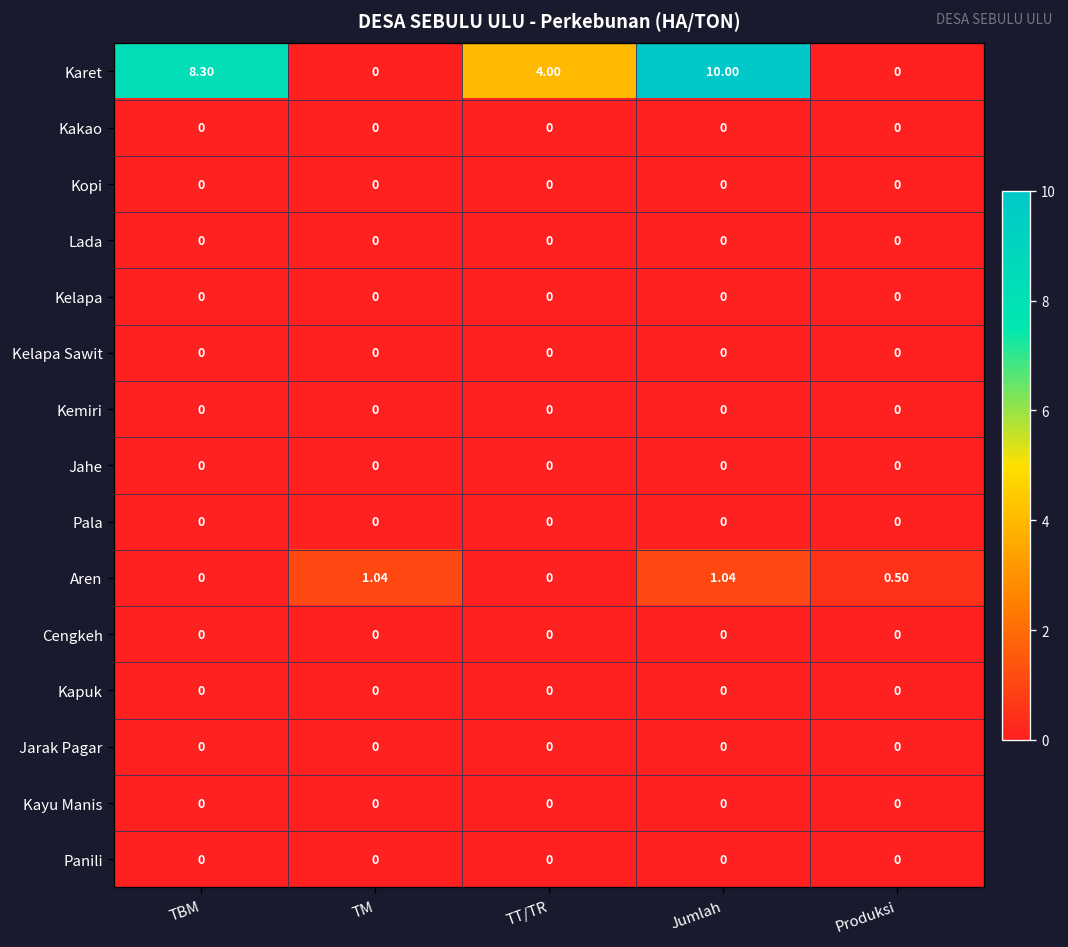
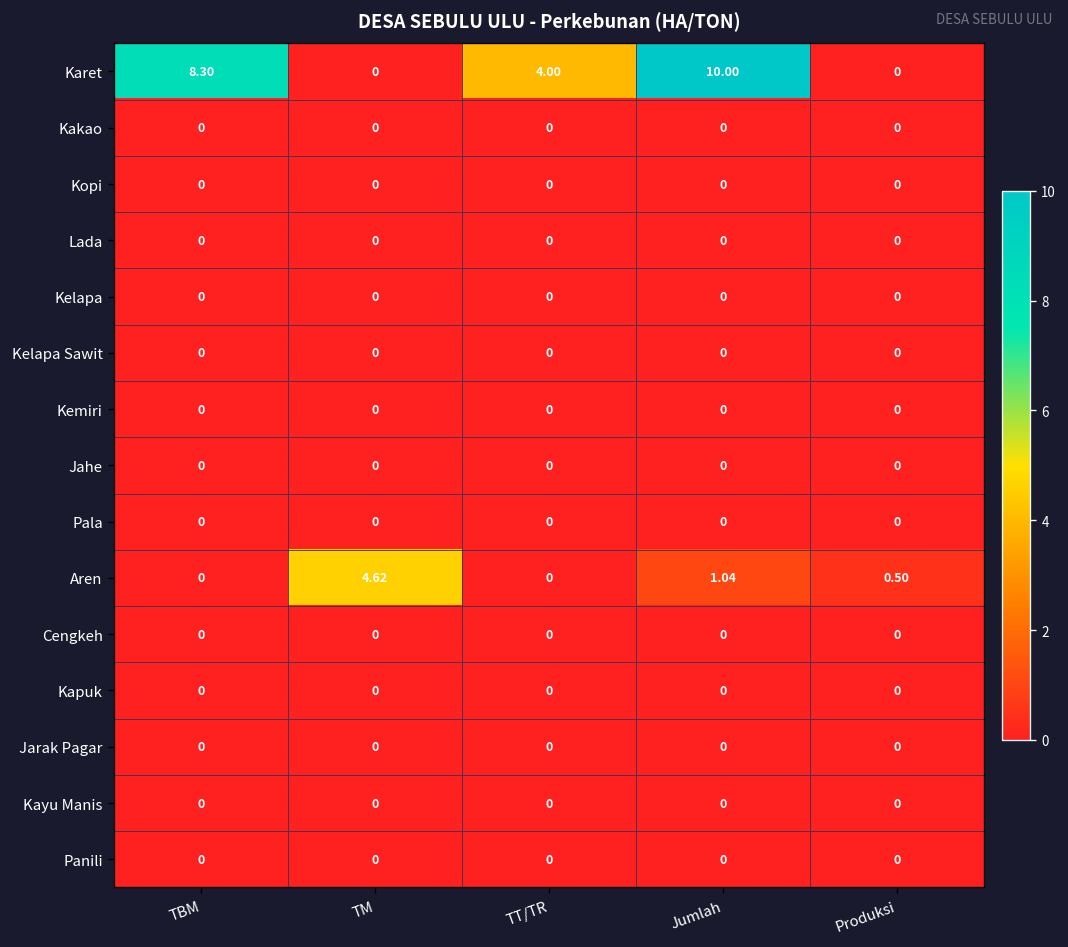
Aren, TM: 1.04 -> 4.62
